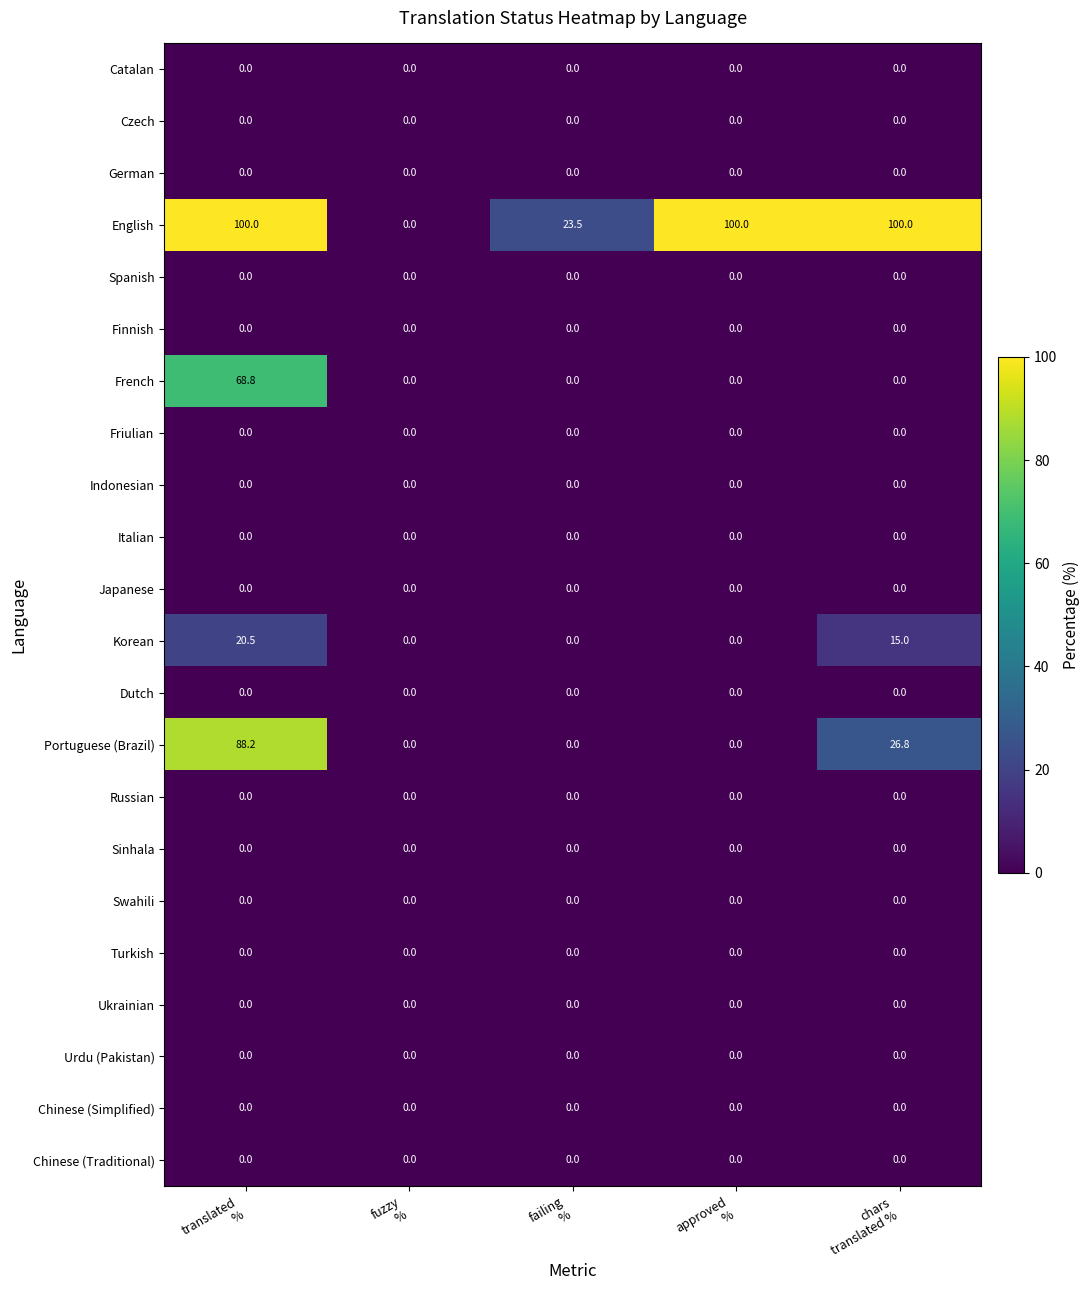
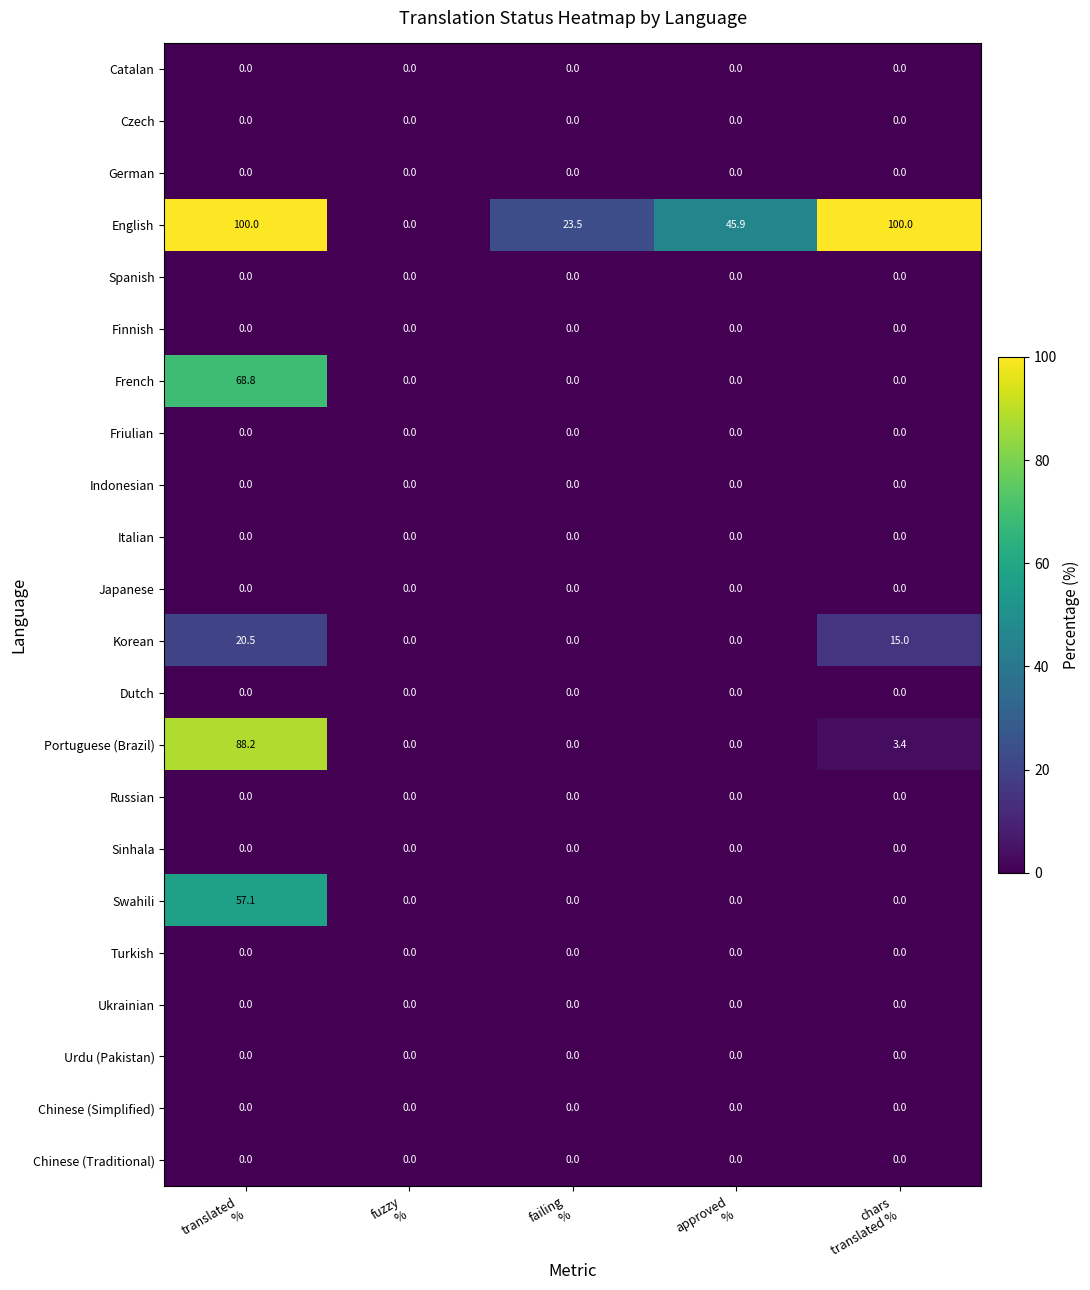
English, approved %: 100.0 -> 45.9
Portuguese (Brazil), chars translated %: 26.8 -> 3.4
Swahili, translated %: 0.0 -> 57.1
